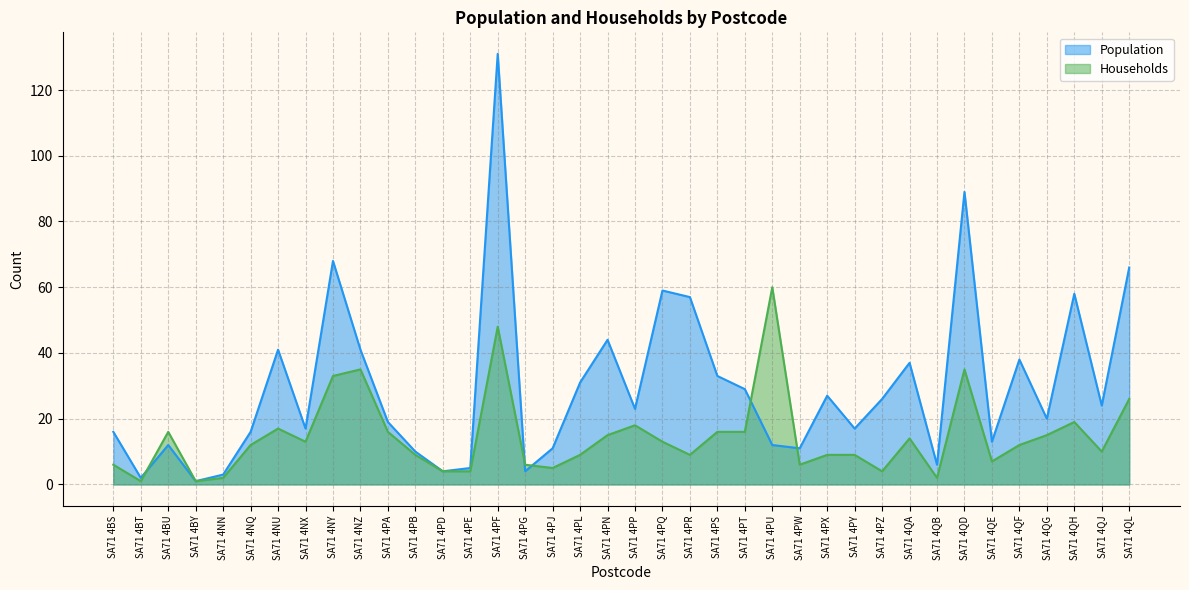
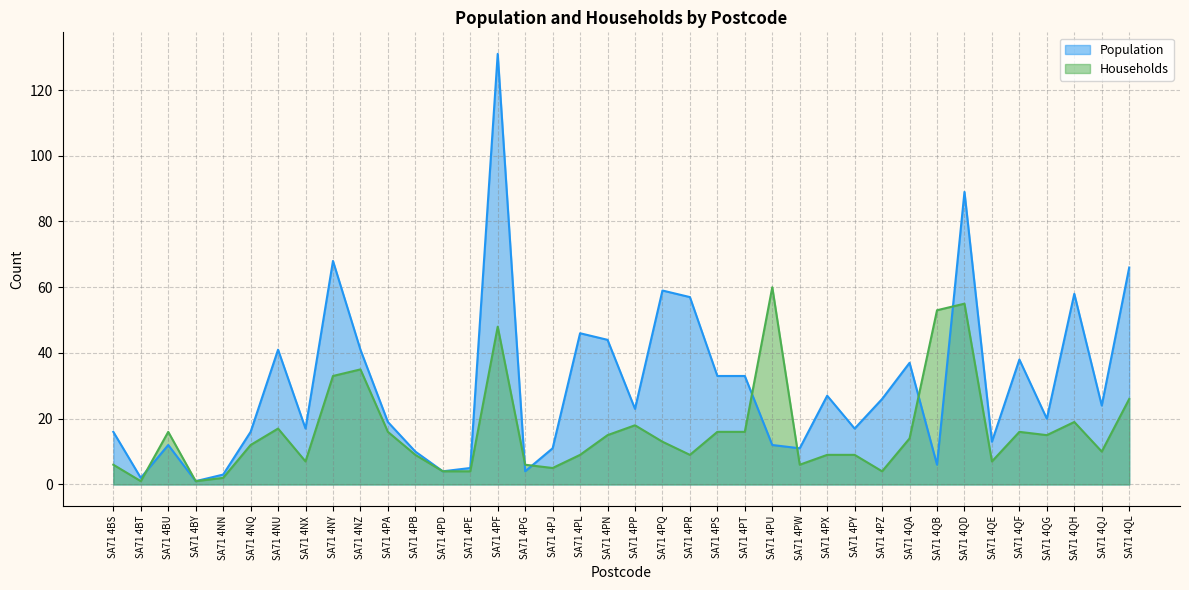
Households, SA71 4NX: 13 -> 7
Population, SA71 4PL: 31 -> 46
Population, SA71 4PT: 29 -> 33
Households, SA71 4QB: 2 -> 53
Households, SA71 4QD: 35 -> 55
Households, SA71 4QF: 12 -> 16
